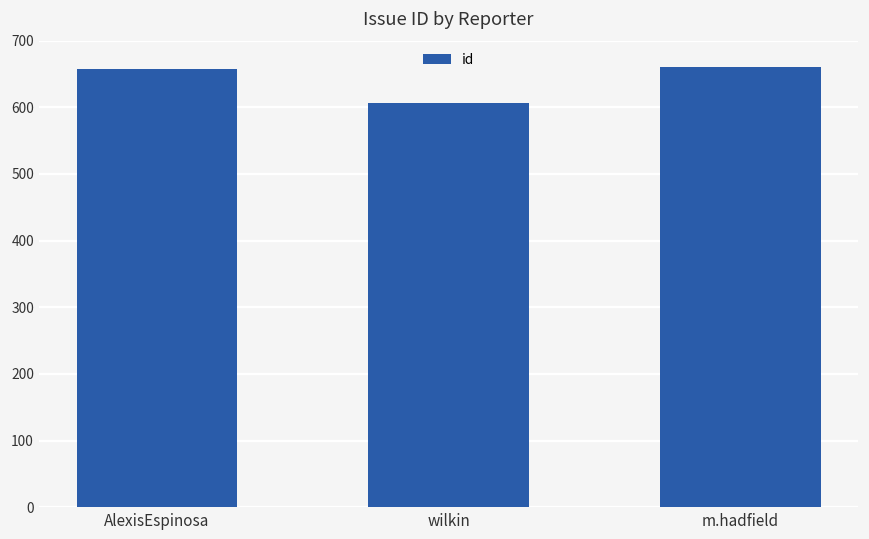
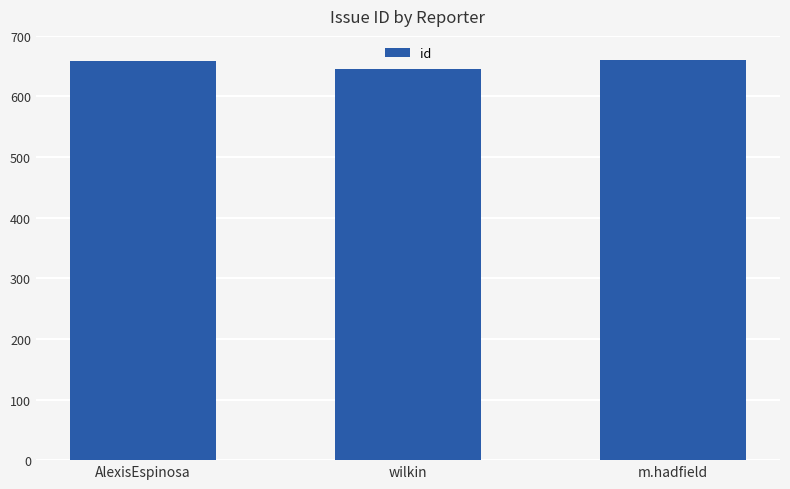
wilkin: 610 -> 650
